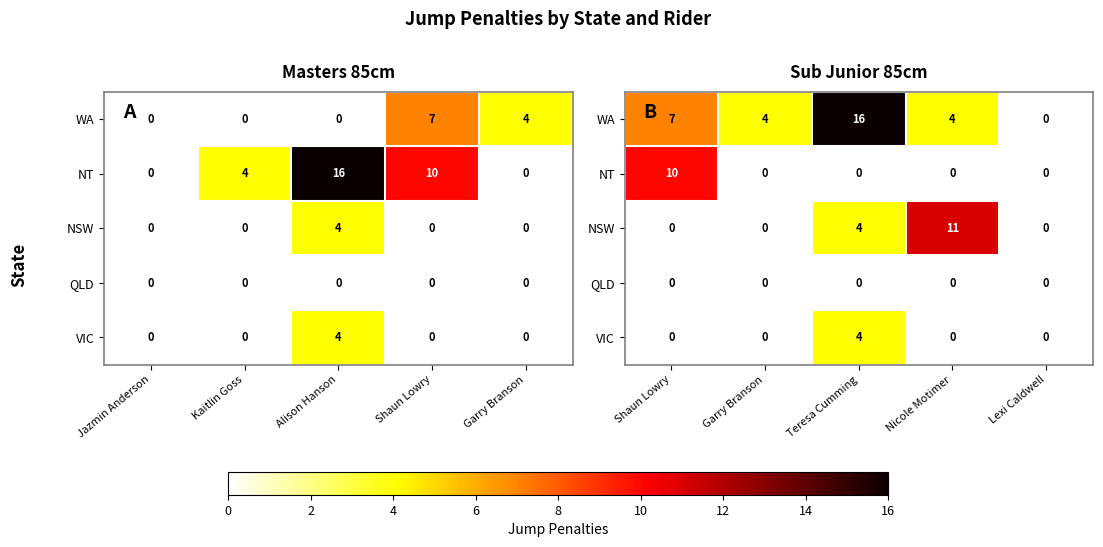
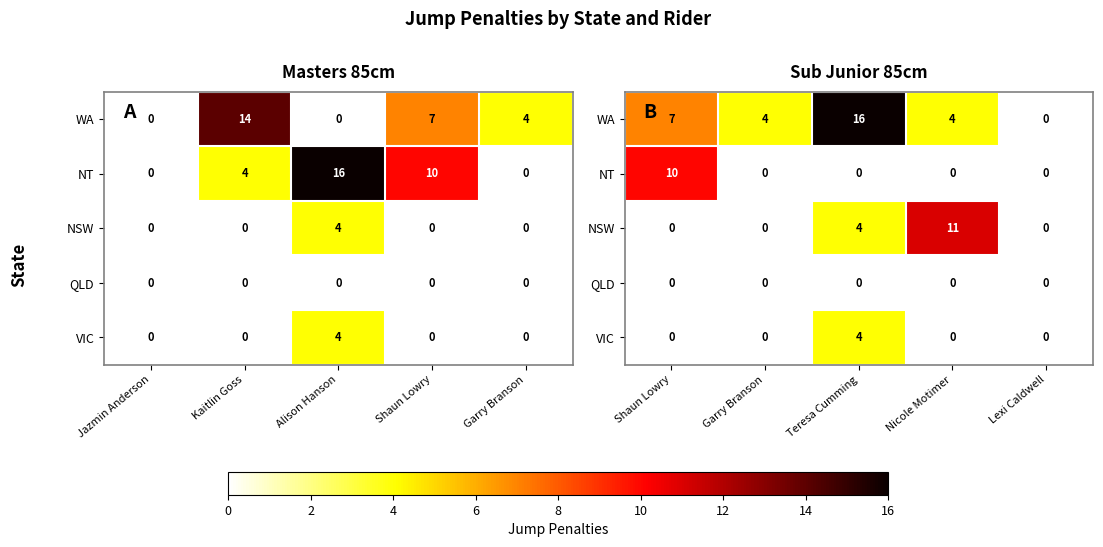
Masters 85cm, WA, Kaitlin Goss: 0 -> 14
